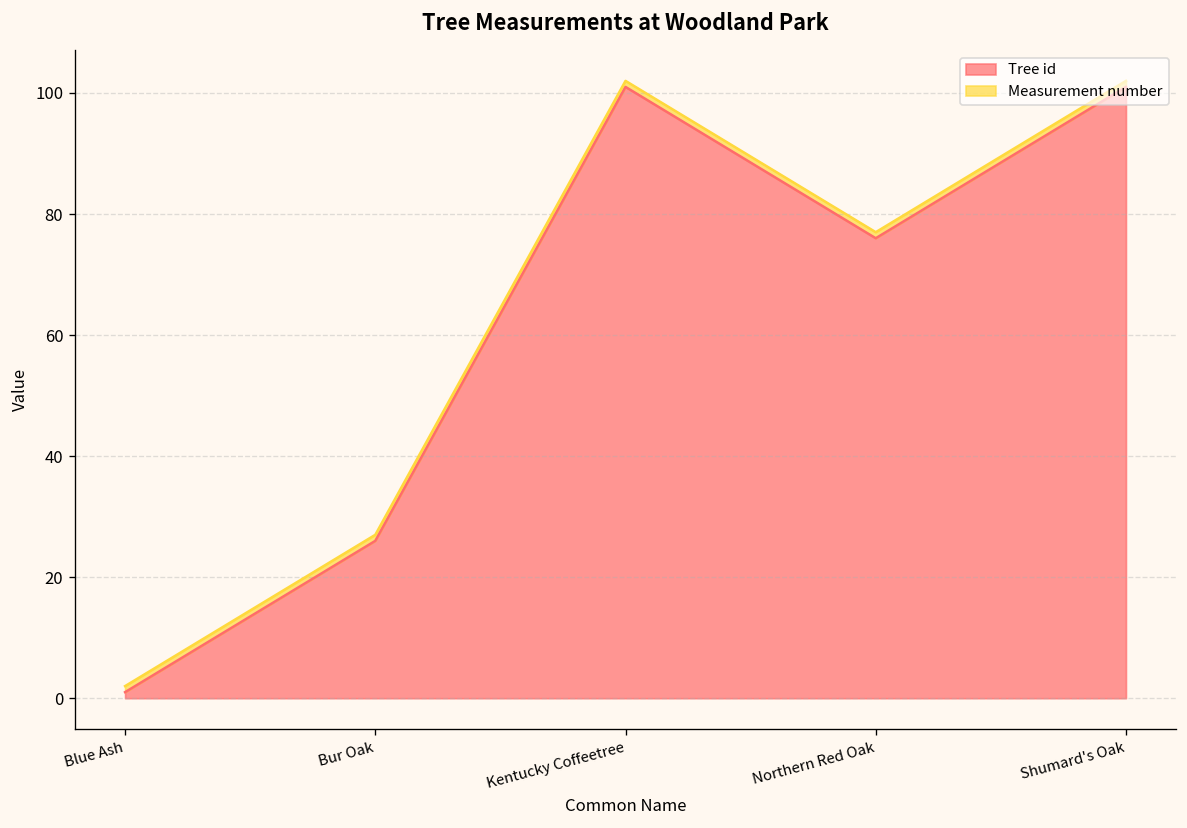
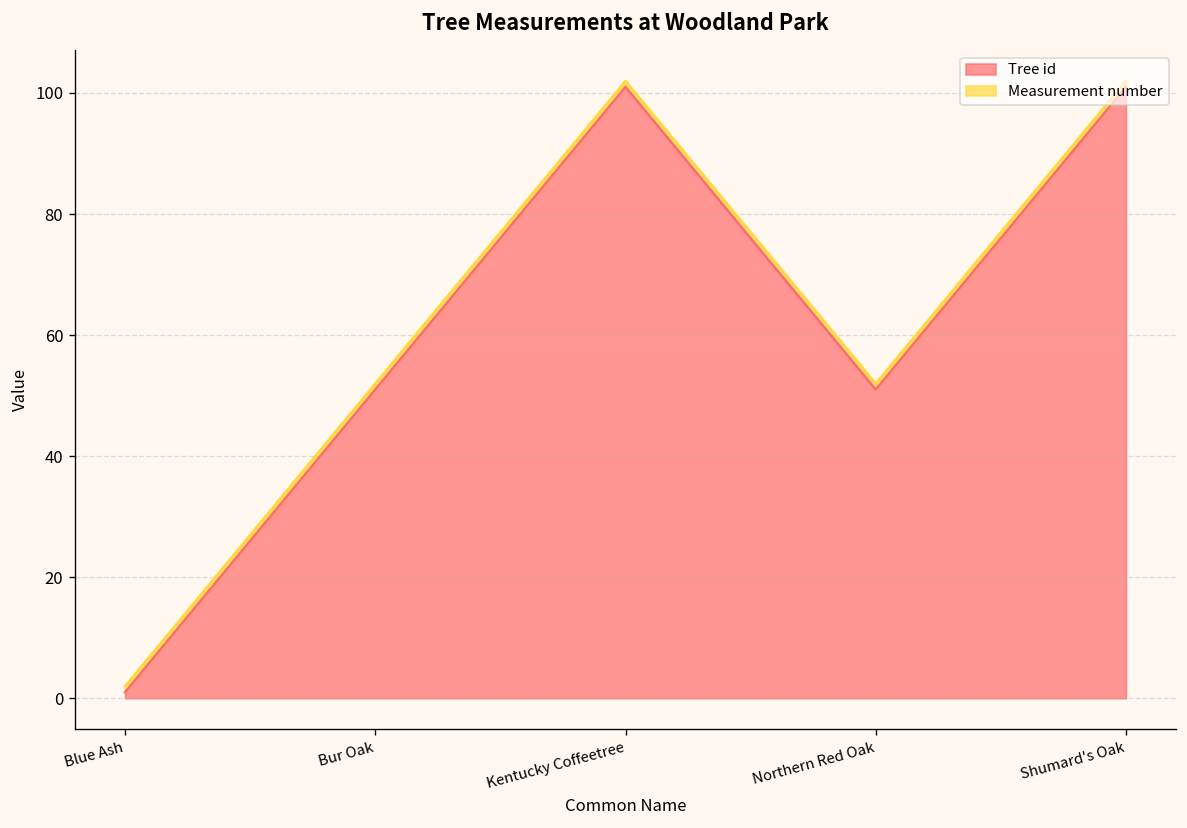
Tree id, Bur Oak: 26 -> 51
Tree id, Northern Red Oak: 76 -> 51
